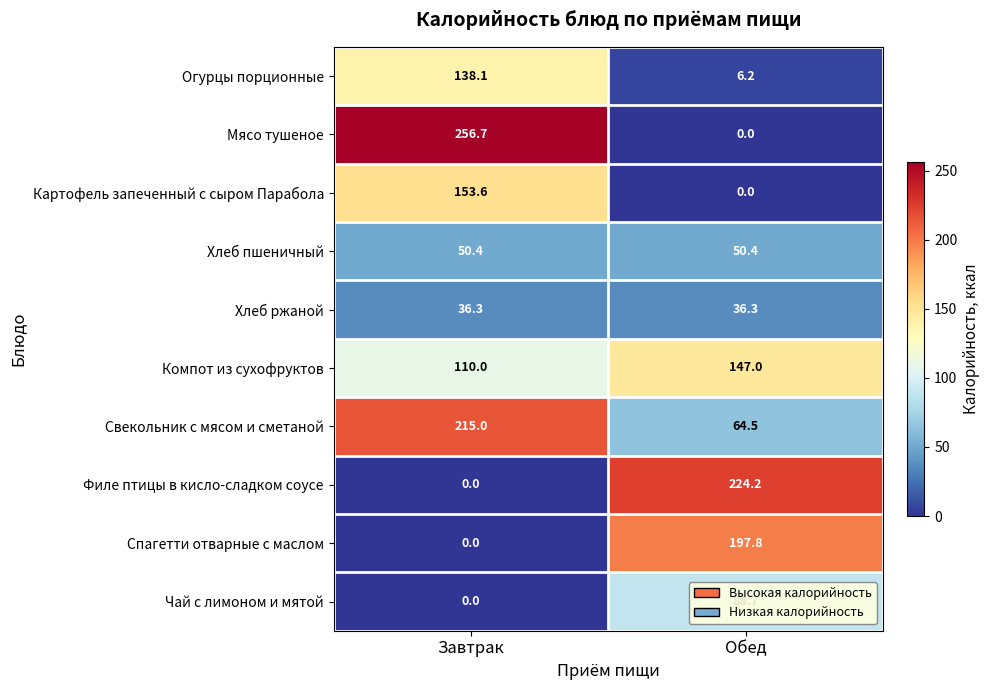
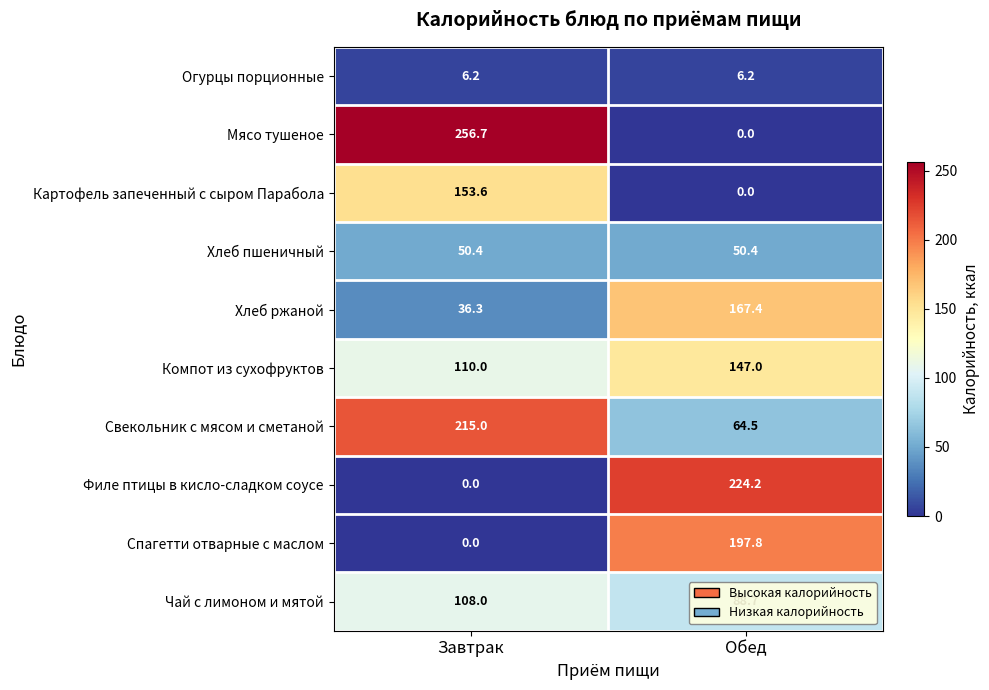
Огурцы порционные, Завтрак: 138.1 -> 6.2
Хлеб ржаной, Обед: 36.3 -> 167.4
Чай с лимоном и мятой, Завтрак: 0.0 -> 108.0
